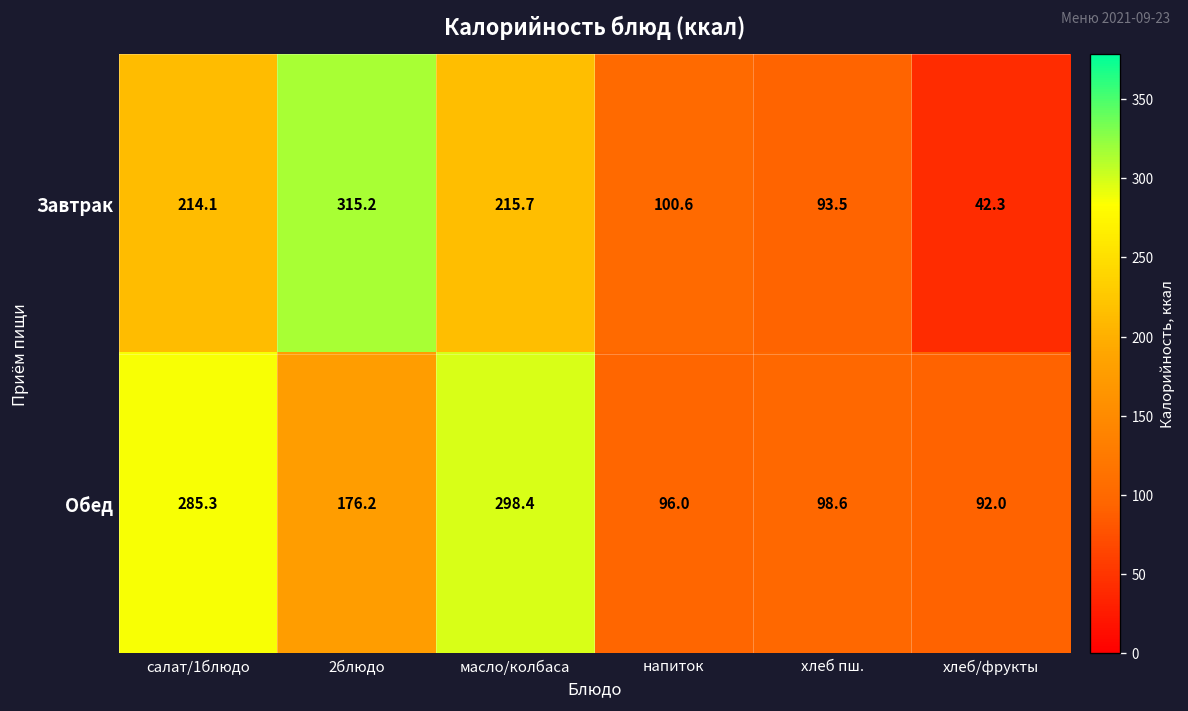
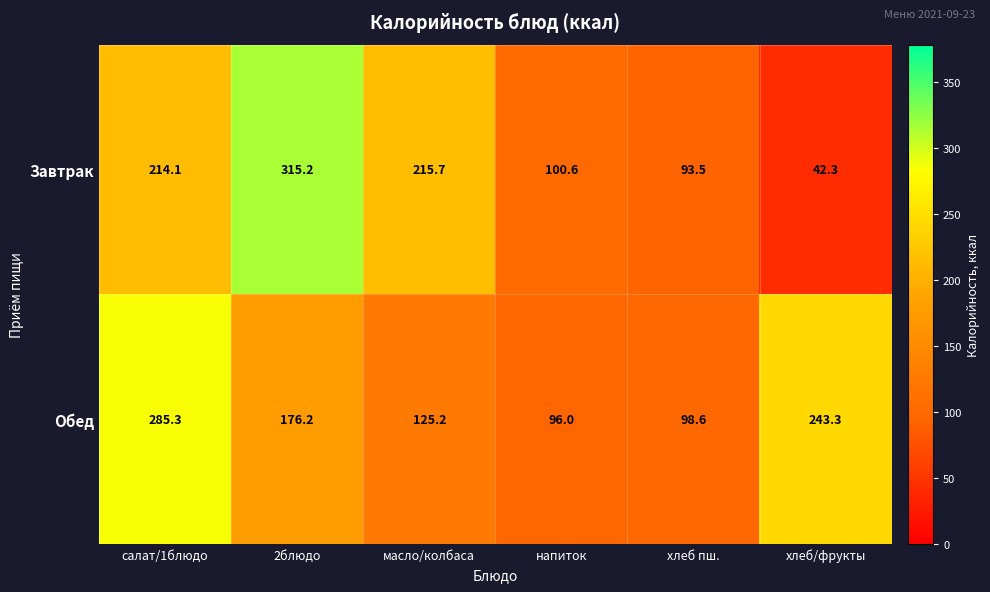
Обед, масло/колбаса: 298.4 -> 125.2
Обед, хлеб/фрукты: 92.0 -> 243.3
